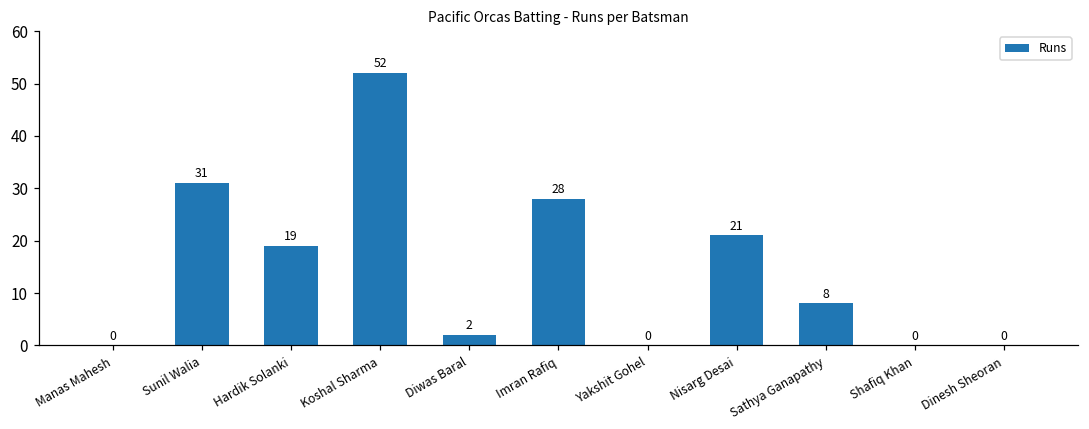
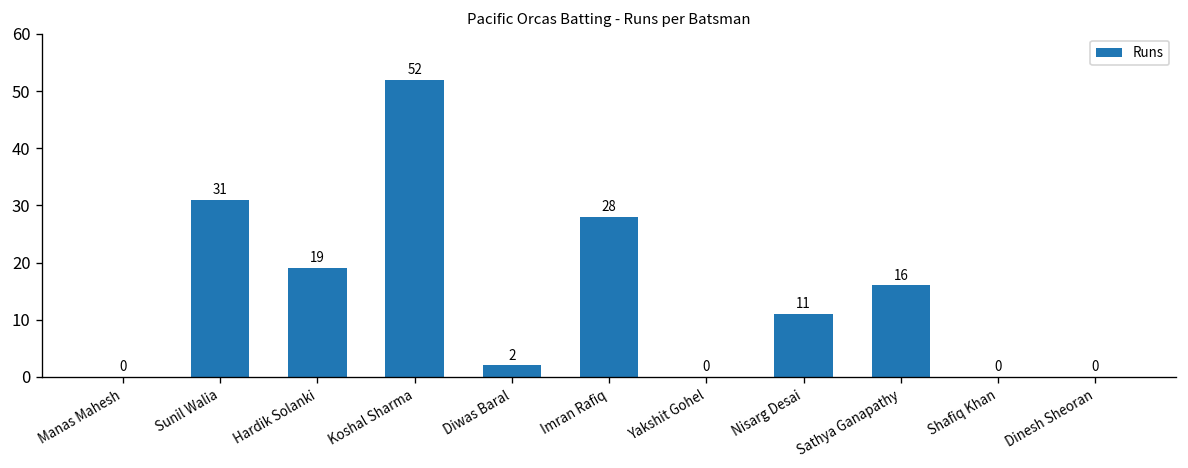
Nisarg Desai: 21 -> 11
Sathya Ganapathy: 8 -> 16
